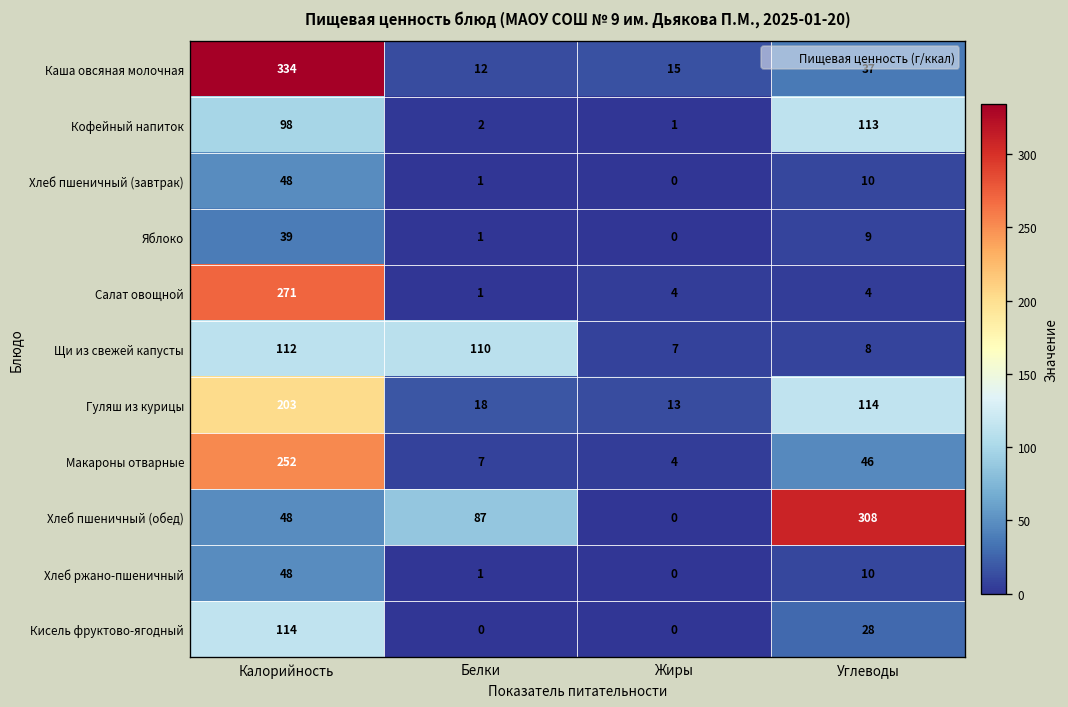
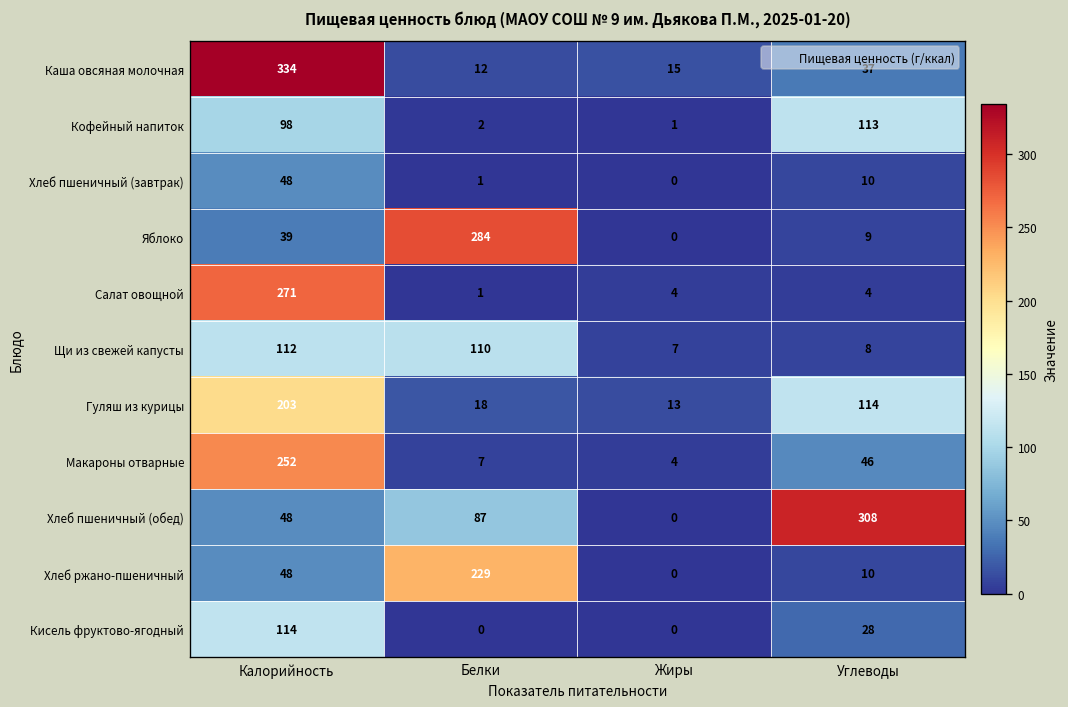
Яблоко, Белки: 1 -> 284
Хлеб ржано-пшеничный, Белки: 1 -> 229
